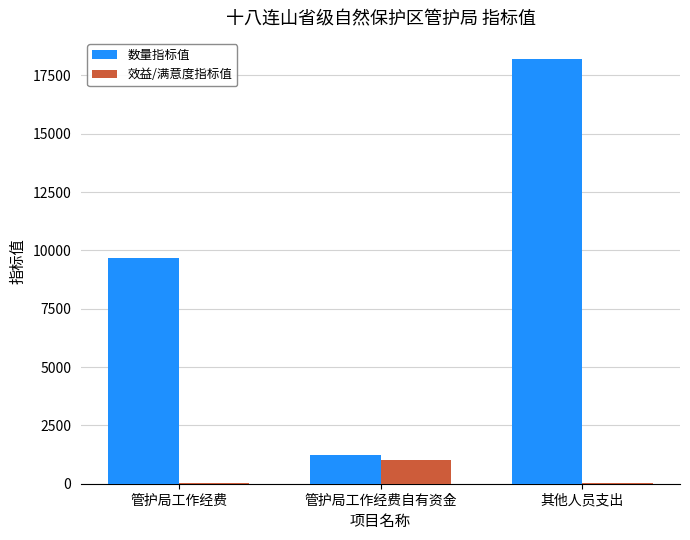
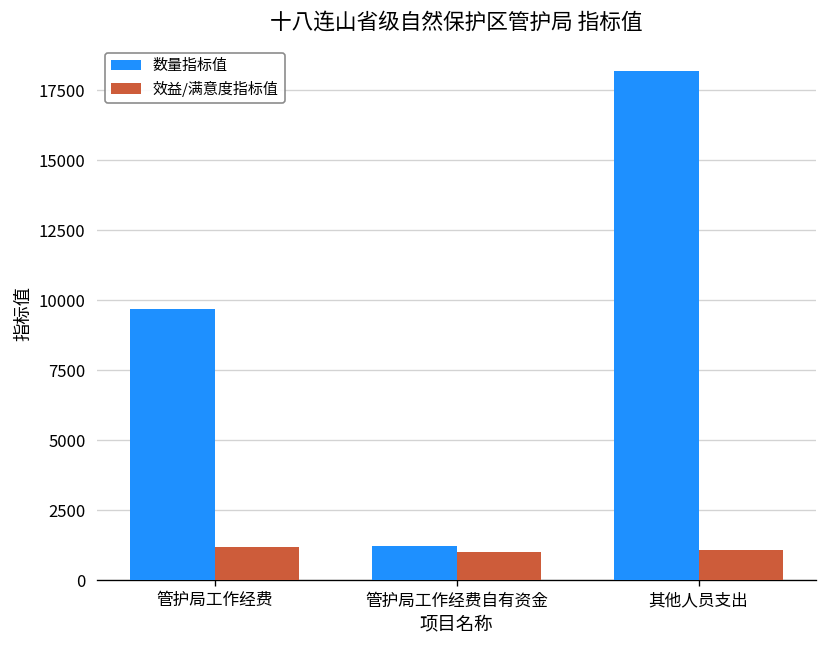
效益/满意度指标值, 管护局工作经费: 0 -> 1200
效益/满意度指标值, 其他人员支出: 0 -> 1100
